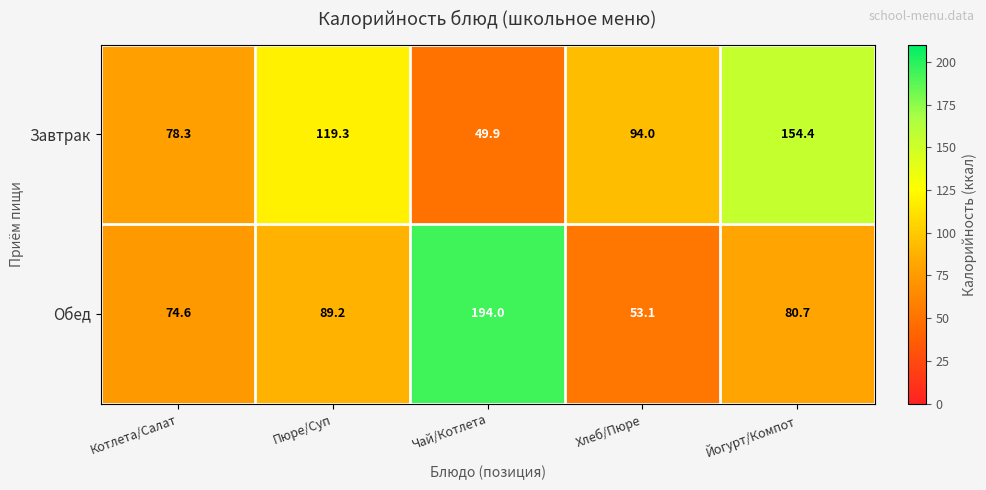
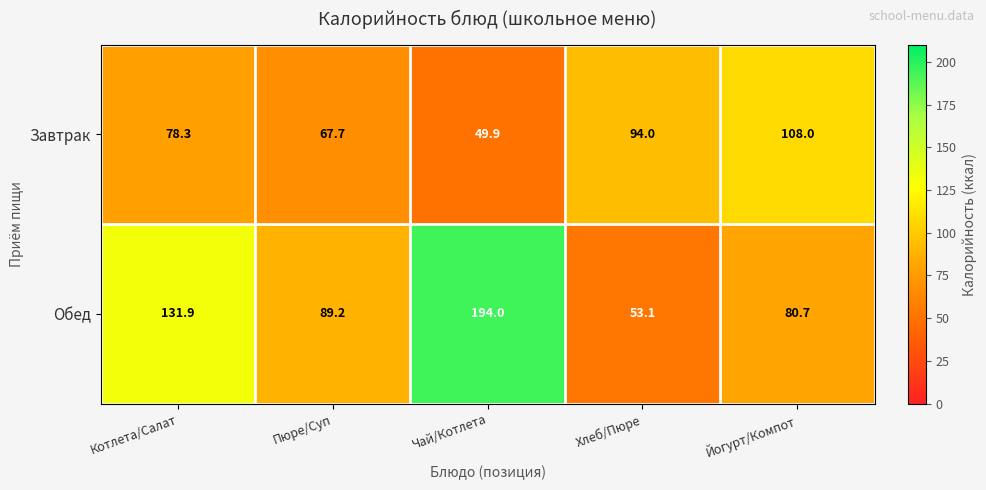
Завтрак, Пюре/Суп: 119.3 -> 67.7
Завтрак, Йогурт/Компот: 154.4 -> 108.0
Обед, Котлета/Салат: 74.6 -> 131.9
